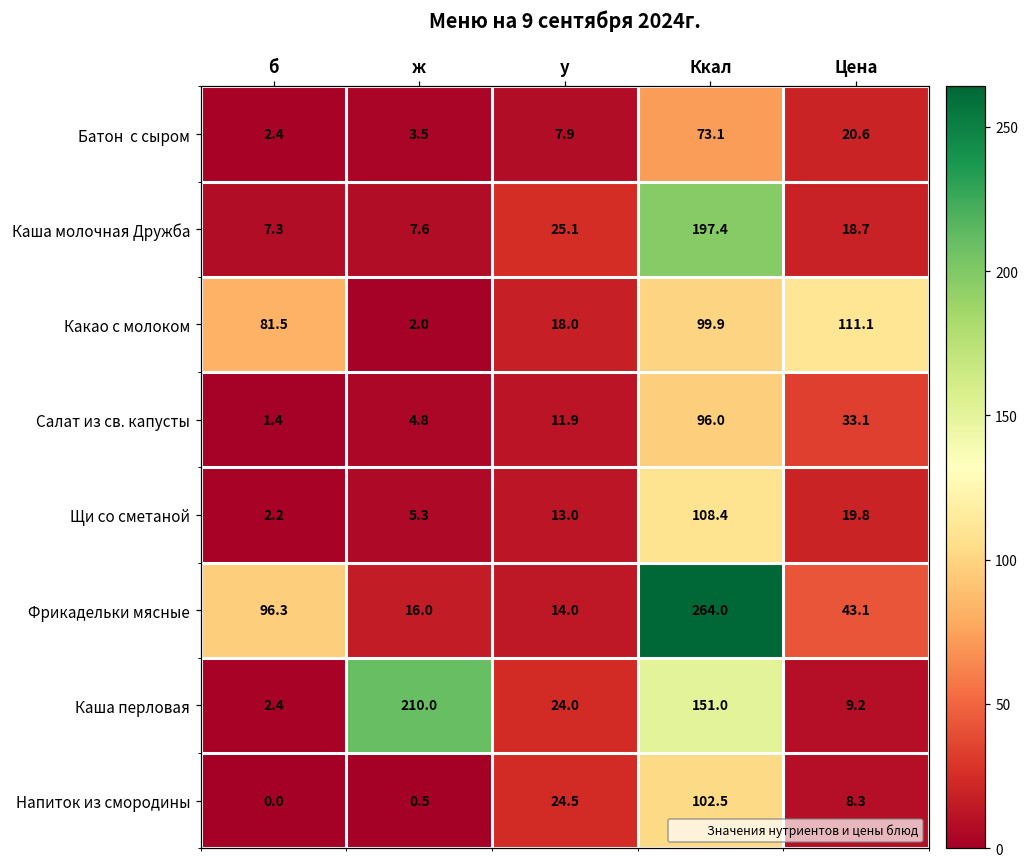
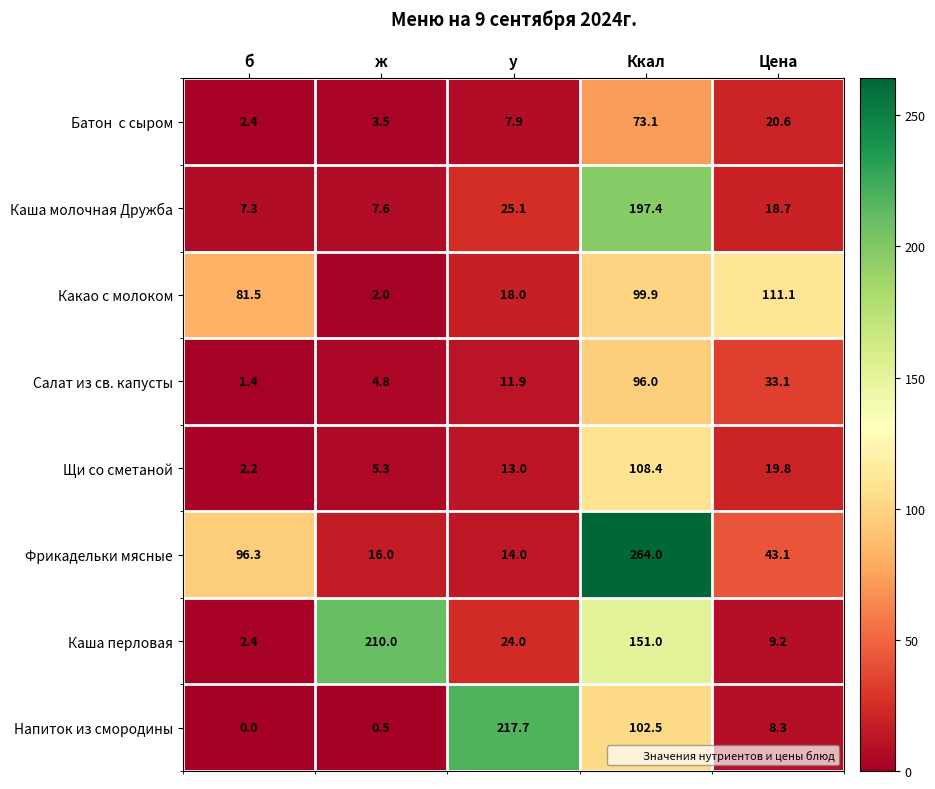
Напиток из смородины, у: 24.5 -> 217.7
